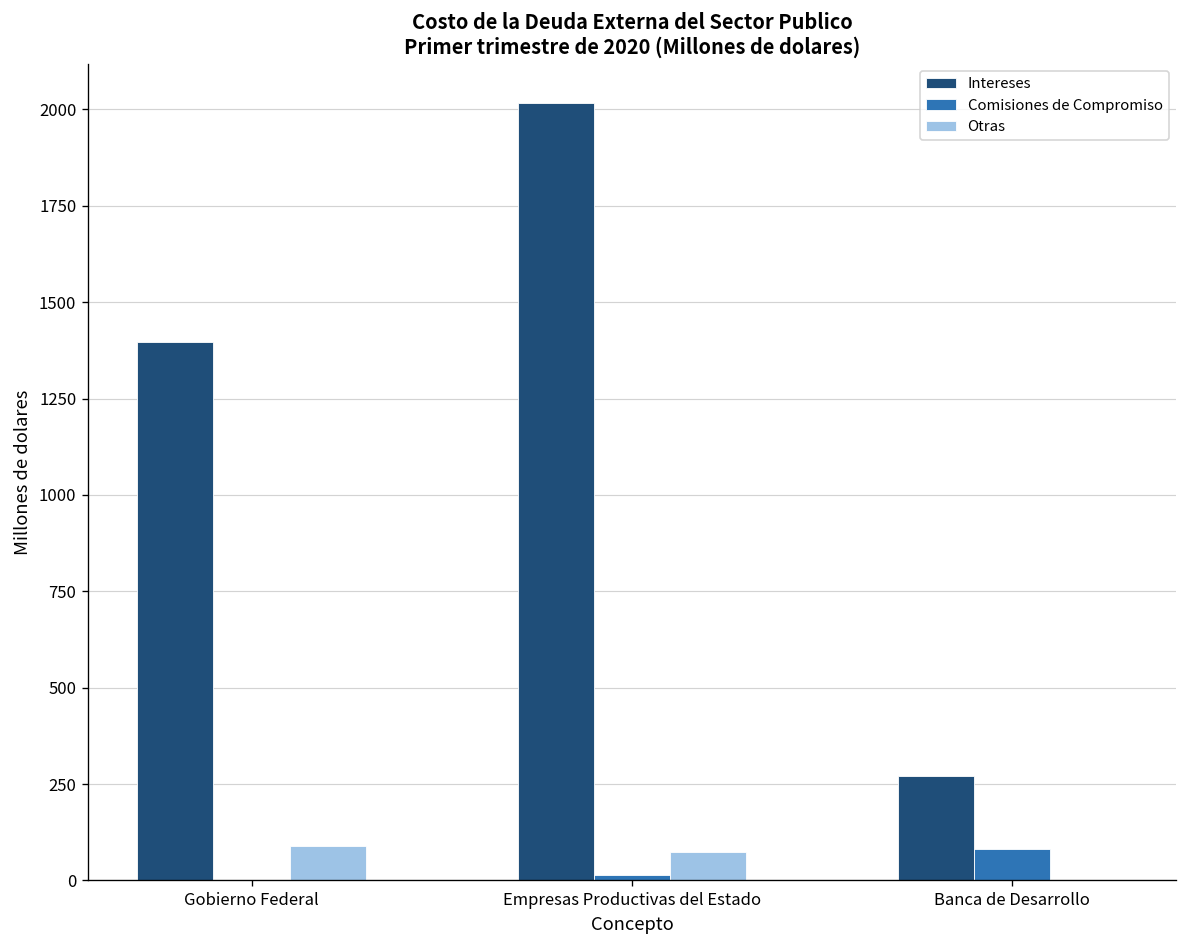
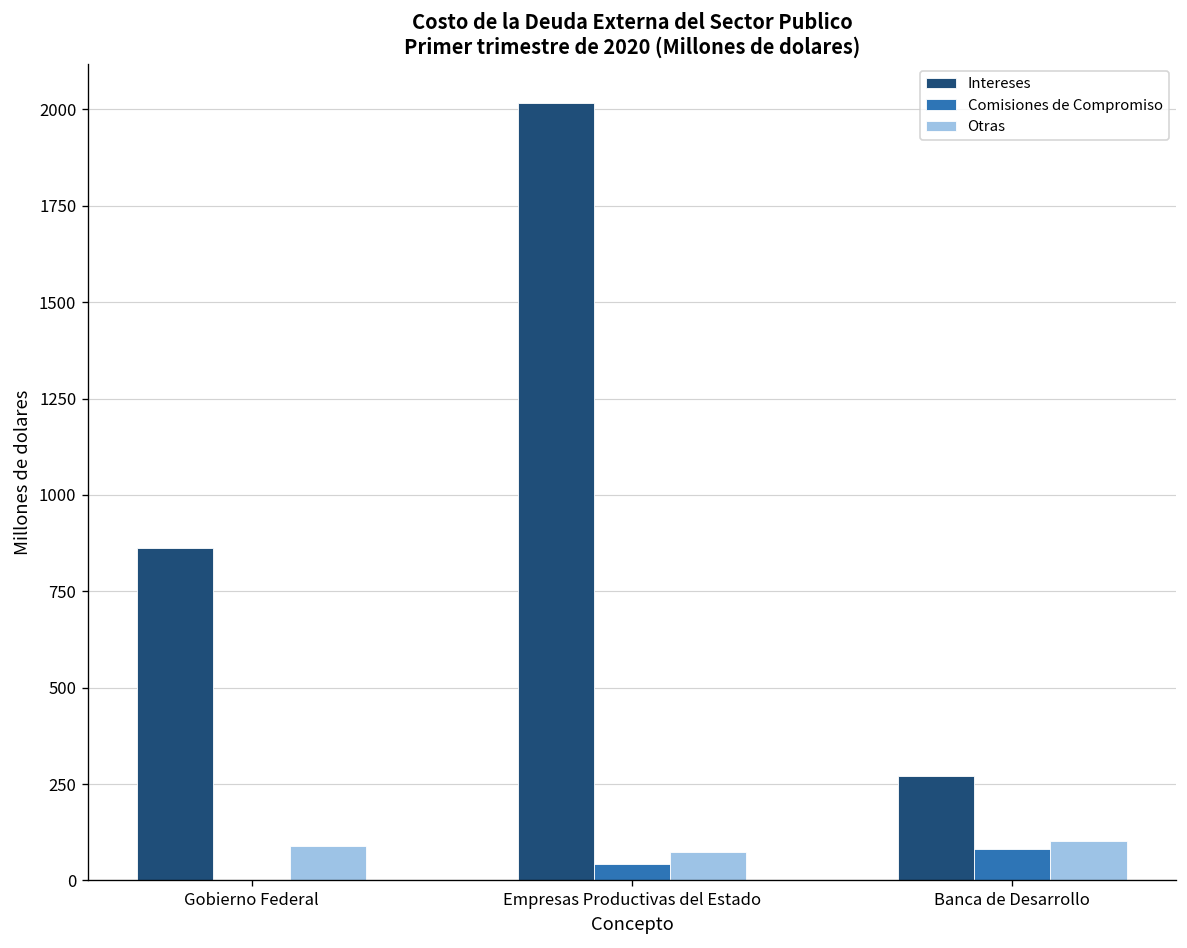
Intereses, Gobierno Federal: 1400 -> 860
Comisiones de Compromiso, Empresas Productivas del Estado: 10 -> 40
Otras, Banca de Desarrollo: 0 -> 100
